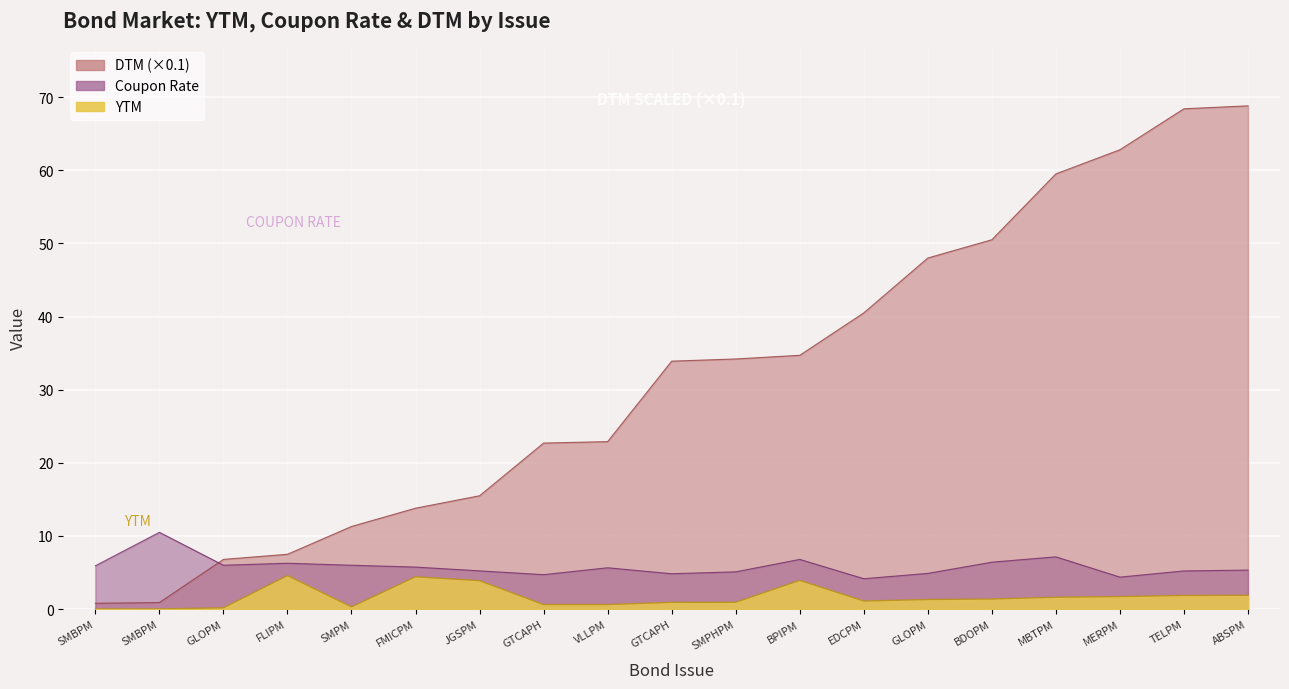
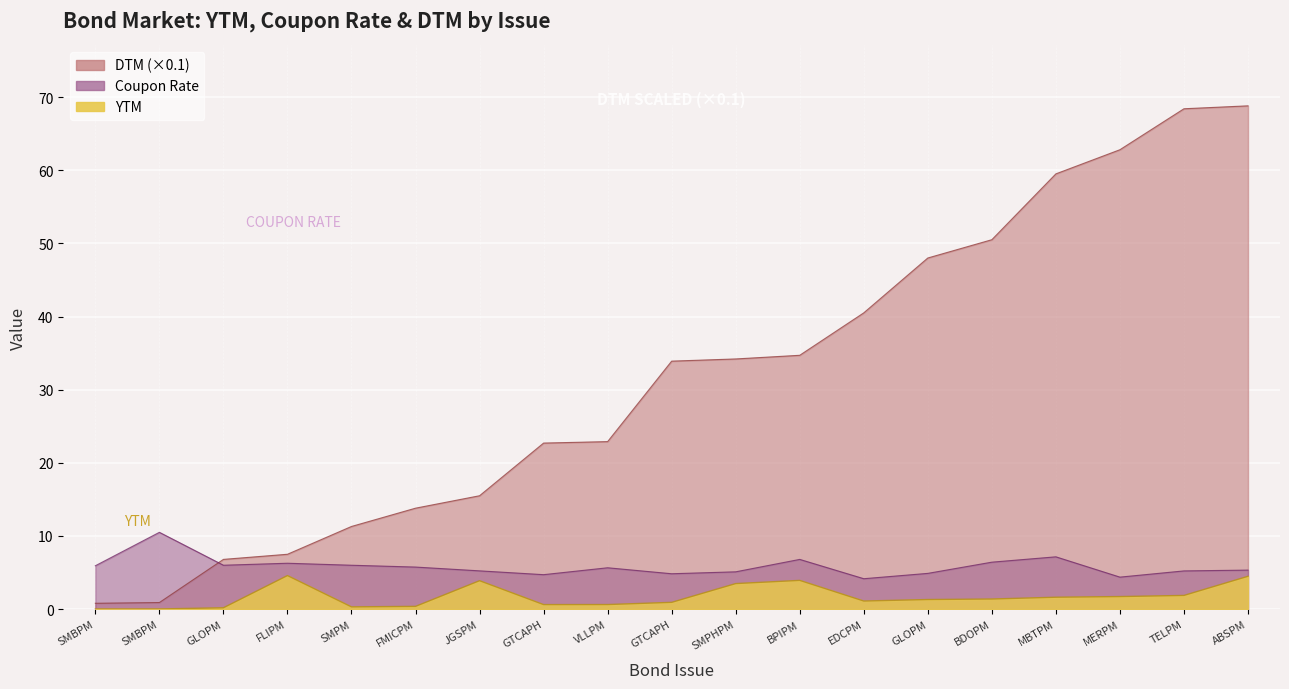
YTM, FMICPM: 4 -> 0
YTM, SMPHPM: 1 -> 3
YTM, ABSPM: 2 -> 4
